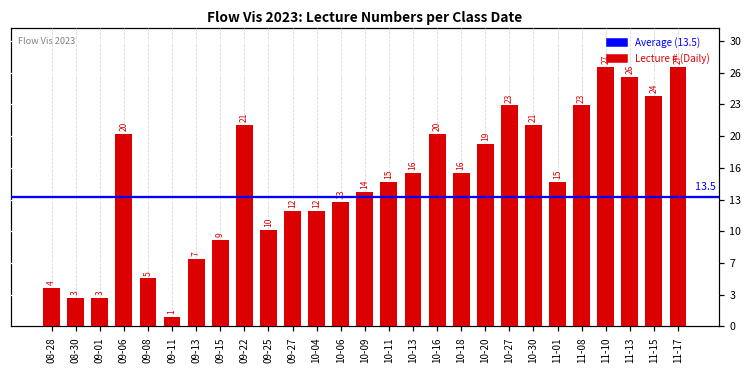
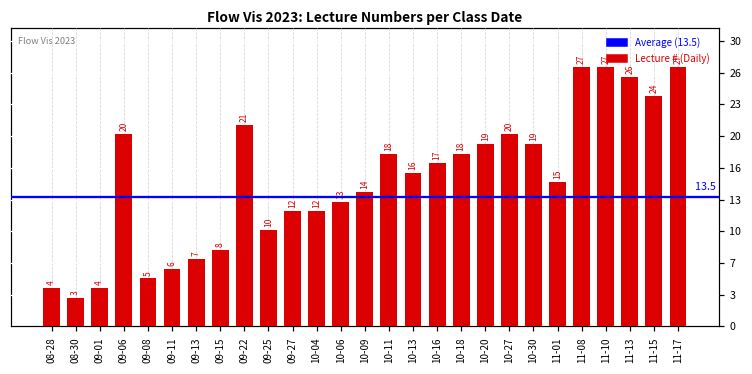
09-01: 3 -> 4
09-11: 1 -> 6
09-15: 9 -> 8
10-11: 15 -> 18
10-16: 20 -> 17
10-18: 16 -> 18
10-27: 23 -> 20
10-30: 21 -> 19
11-08: 23 -> 27
